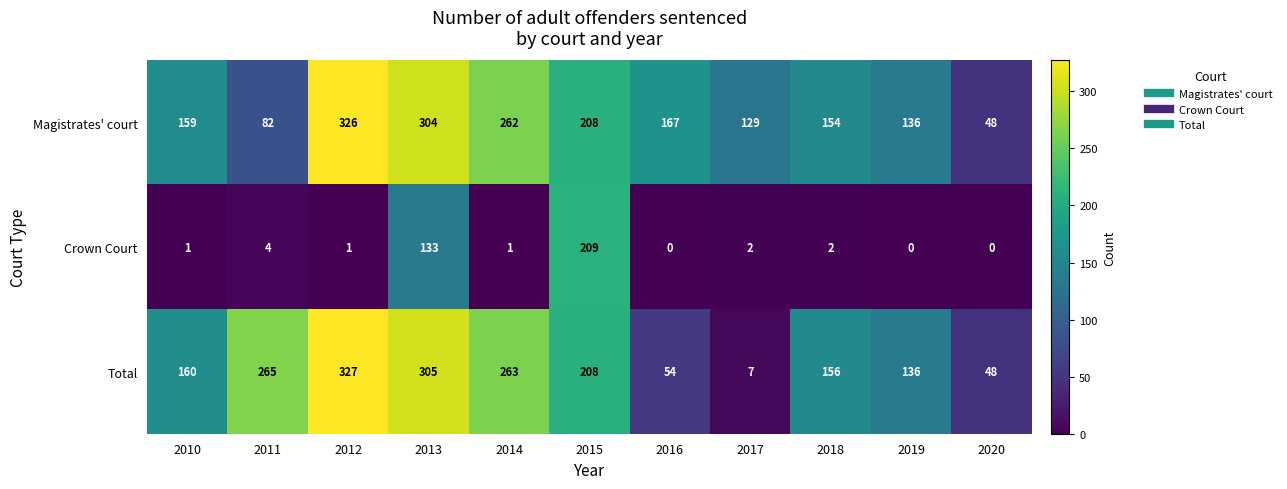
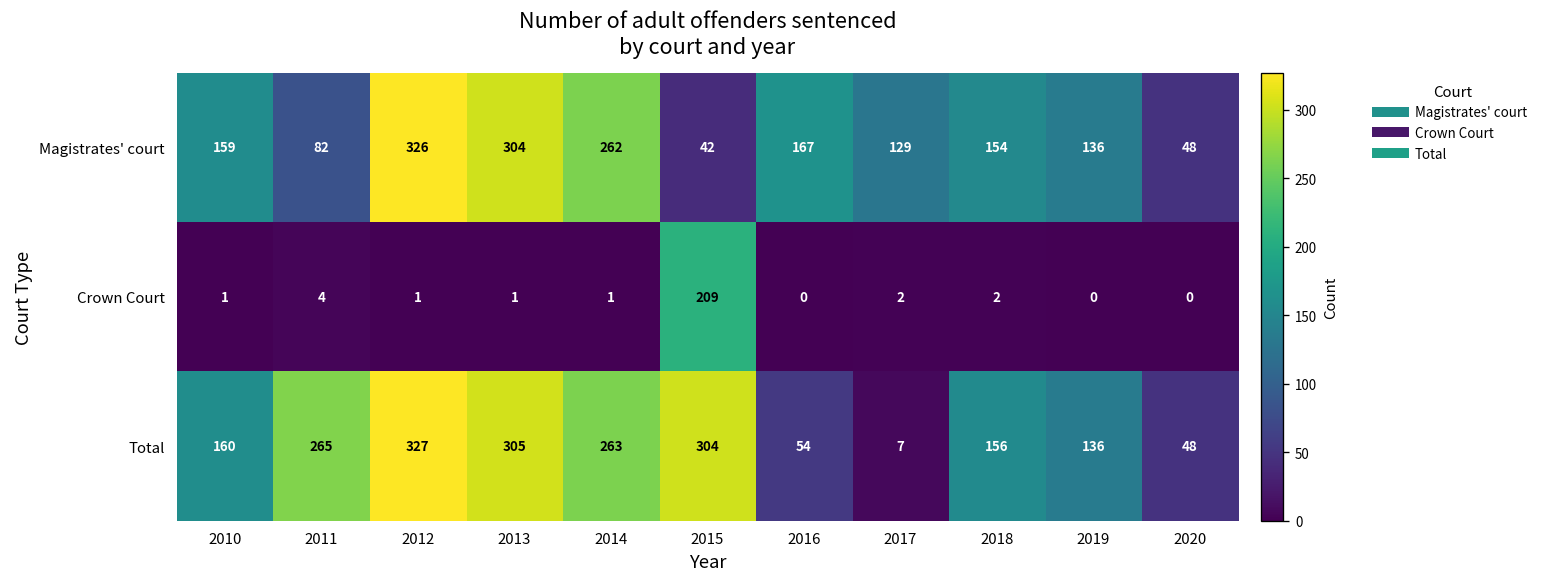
Magistrates' court, 2015: 208 -> 42
Crown Court, 2013: 133 -> 1
Total, 2015: 208 -> 304
